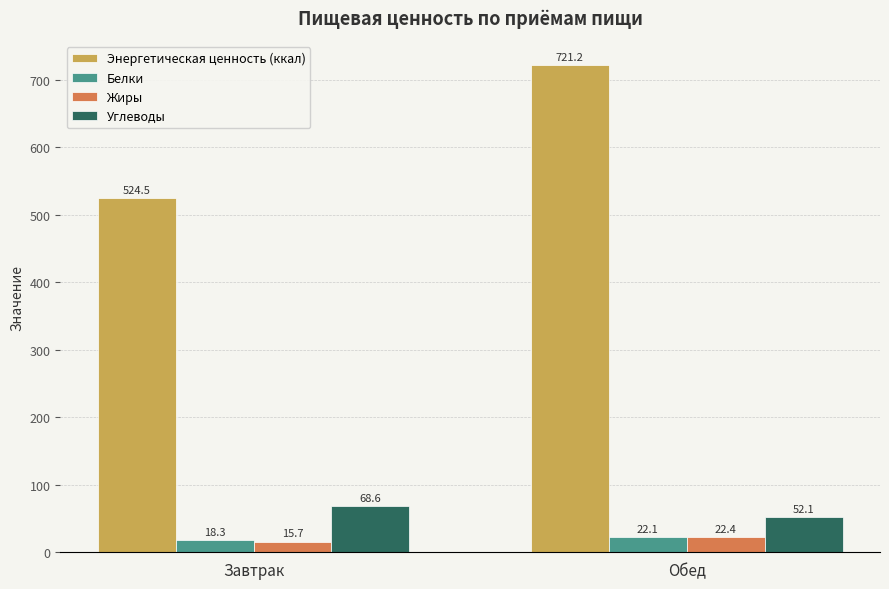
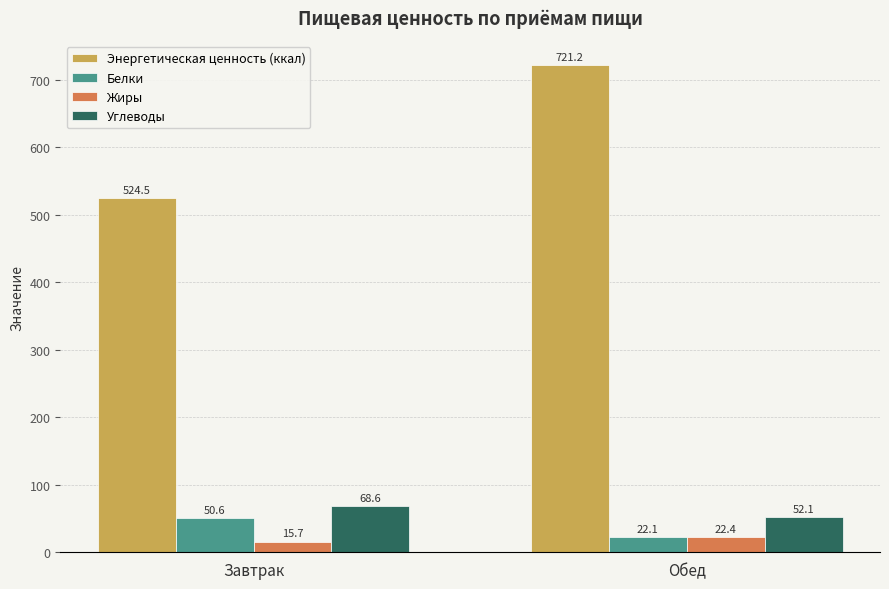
Белки, Завтрак: 18.3 -> 50.6
